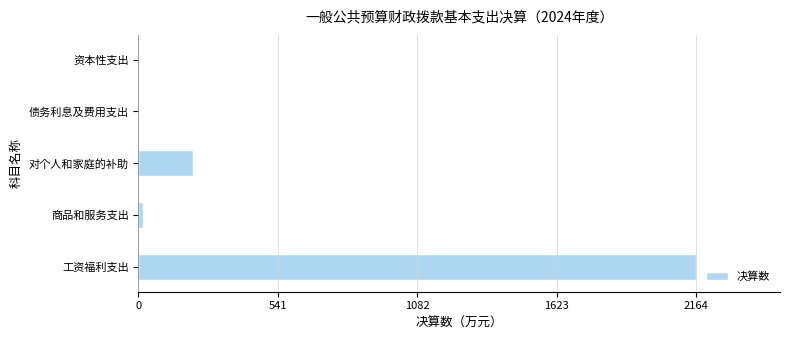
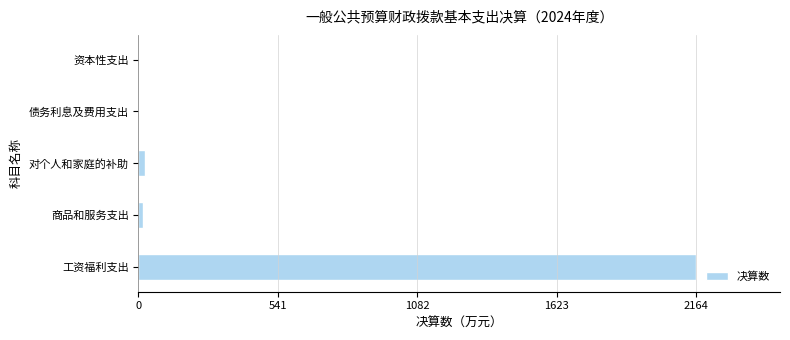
对个人和家庭的补助: 210 -> 20
